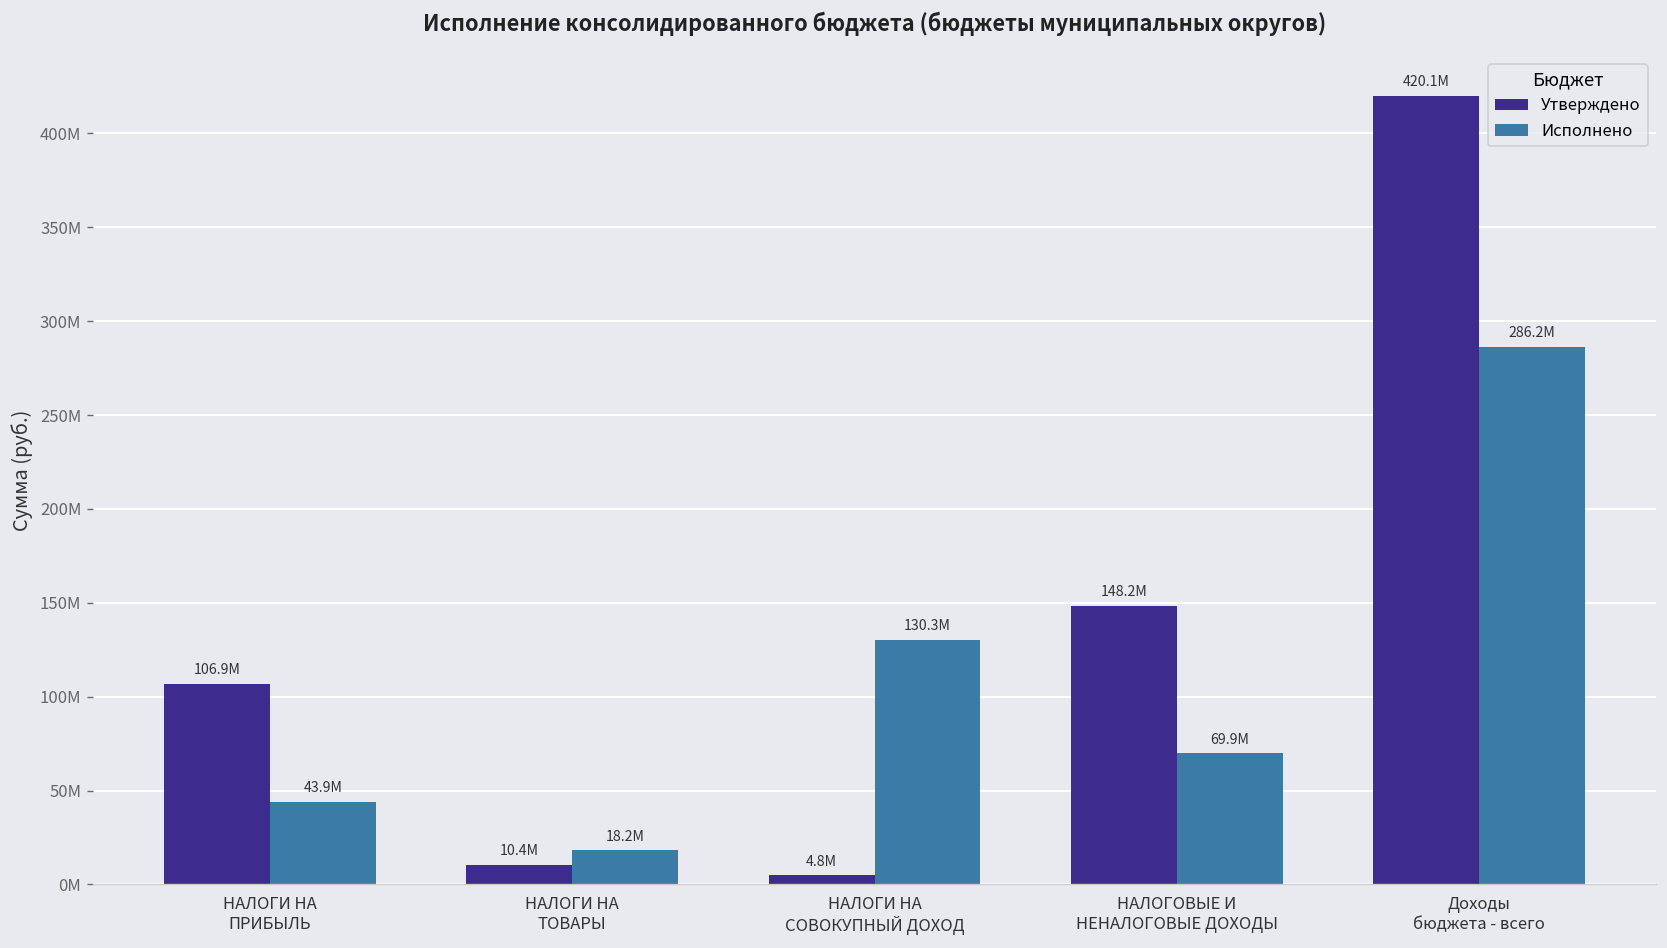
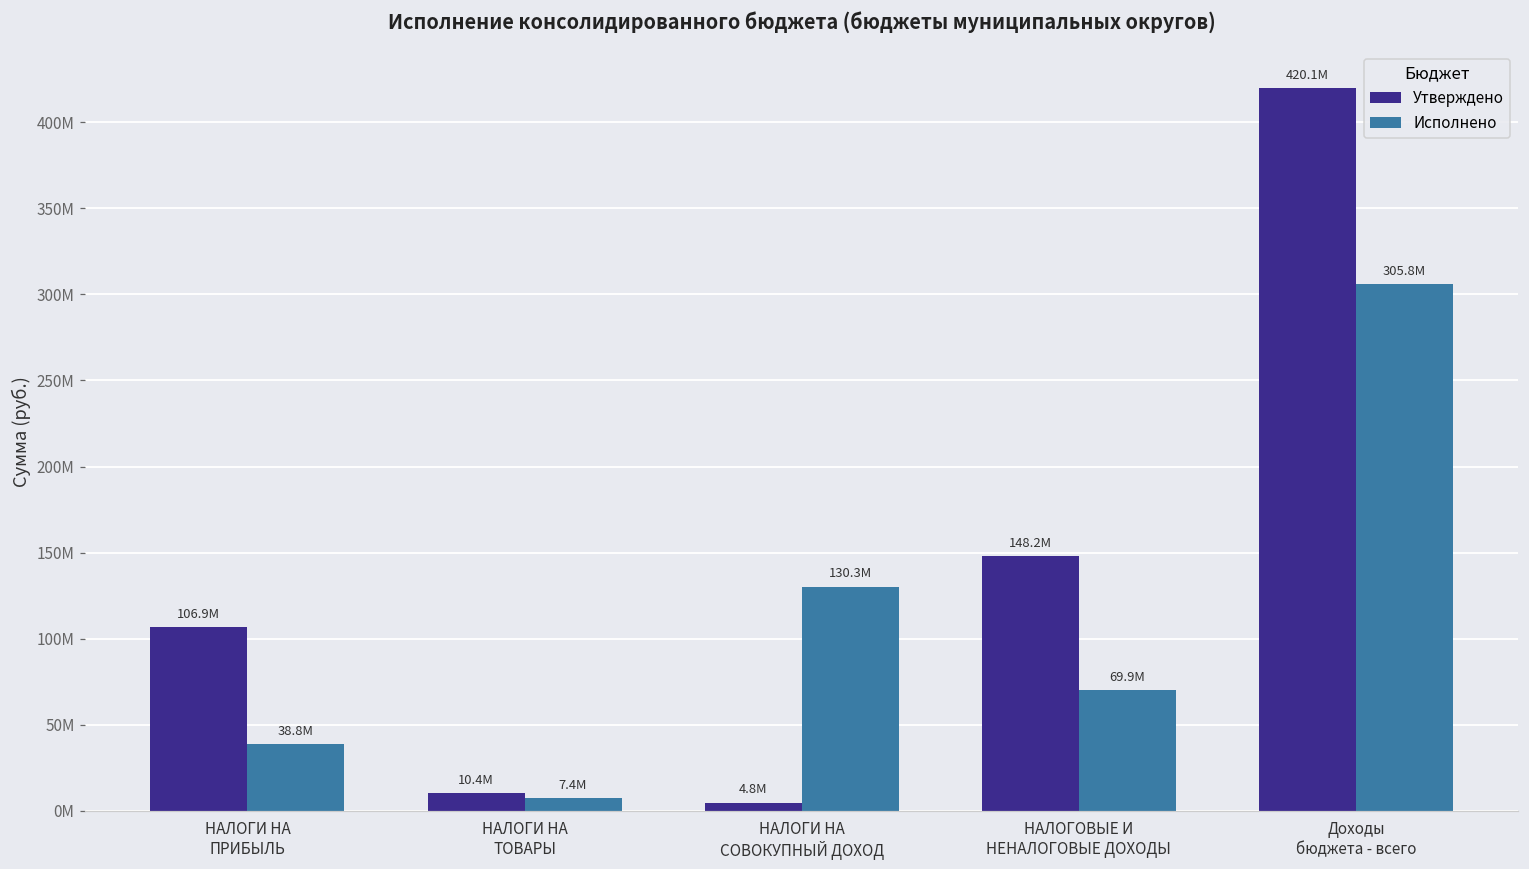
Исполнено, НАЛОГИ НА ПРИБЫЛЬ: 43.9M -> 38.8M
Исполнено, НАЛОГИ НА ТОВАРЫ: 18.2M -> 7.4M
Исполнено, Доходы бюджета - всего: 286.2M -> 305.8M
